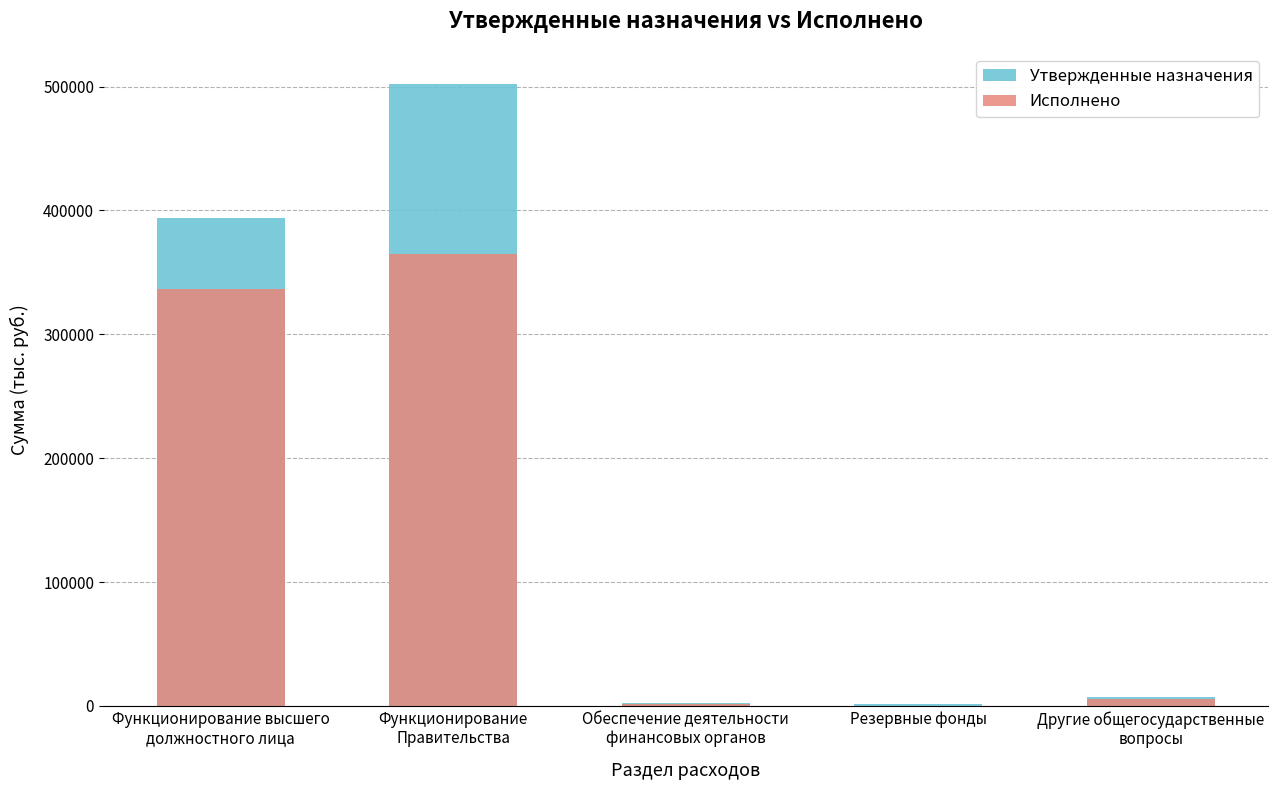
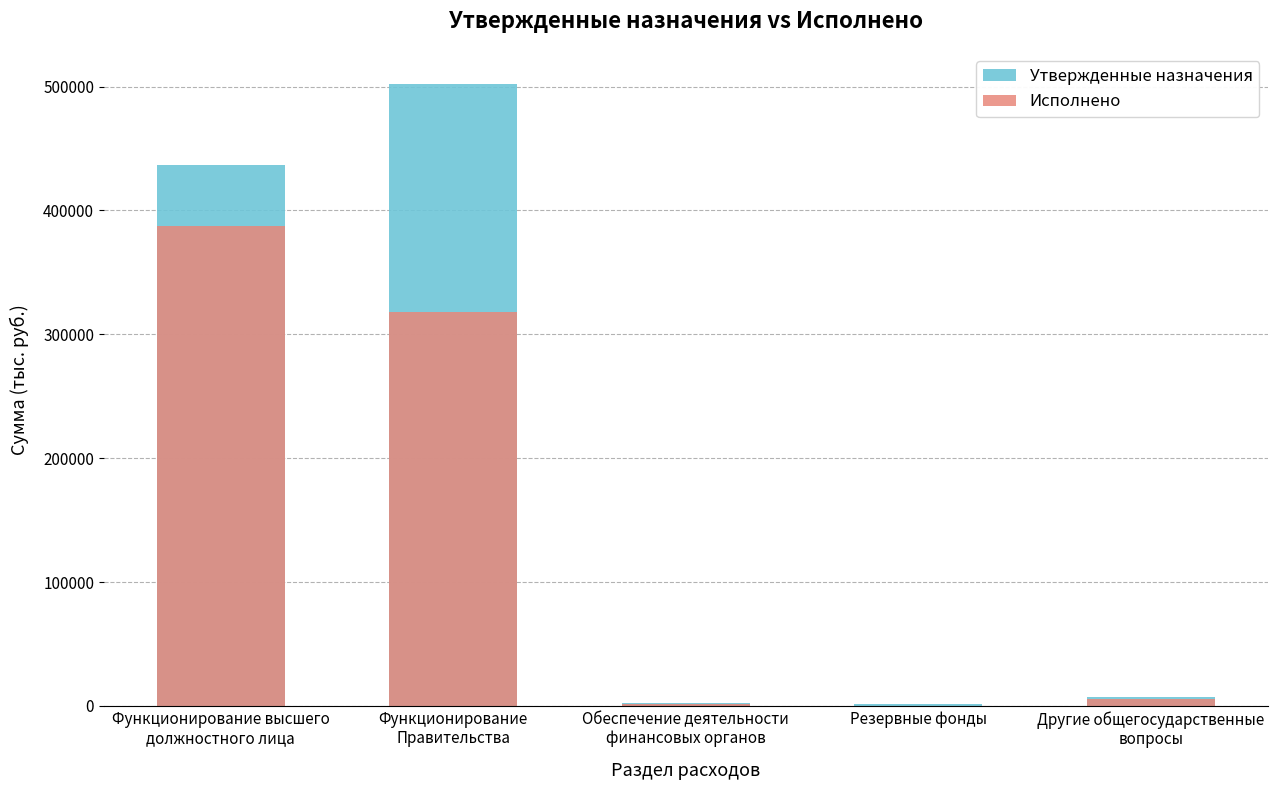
Утвержденные назначения, Функционирование высшего должностного лица: 394000 -> 436000
Исполнено, Функционирование высшего должностного лица: 336000 -> 387000
Исполнено, Функционирование Правительства: 364000 -> 318000
